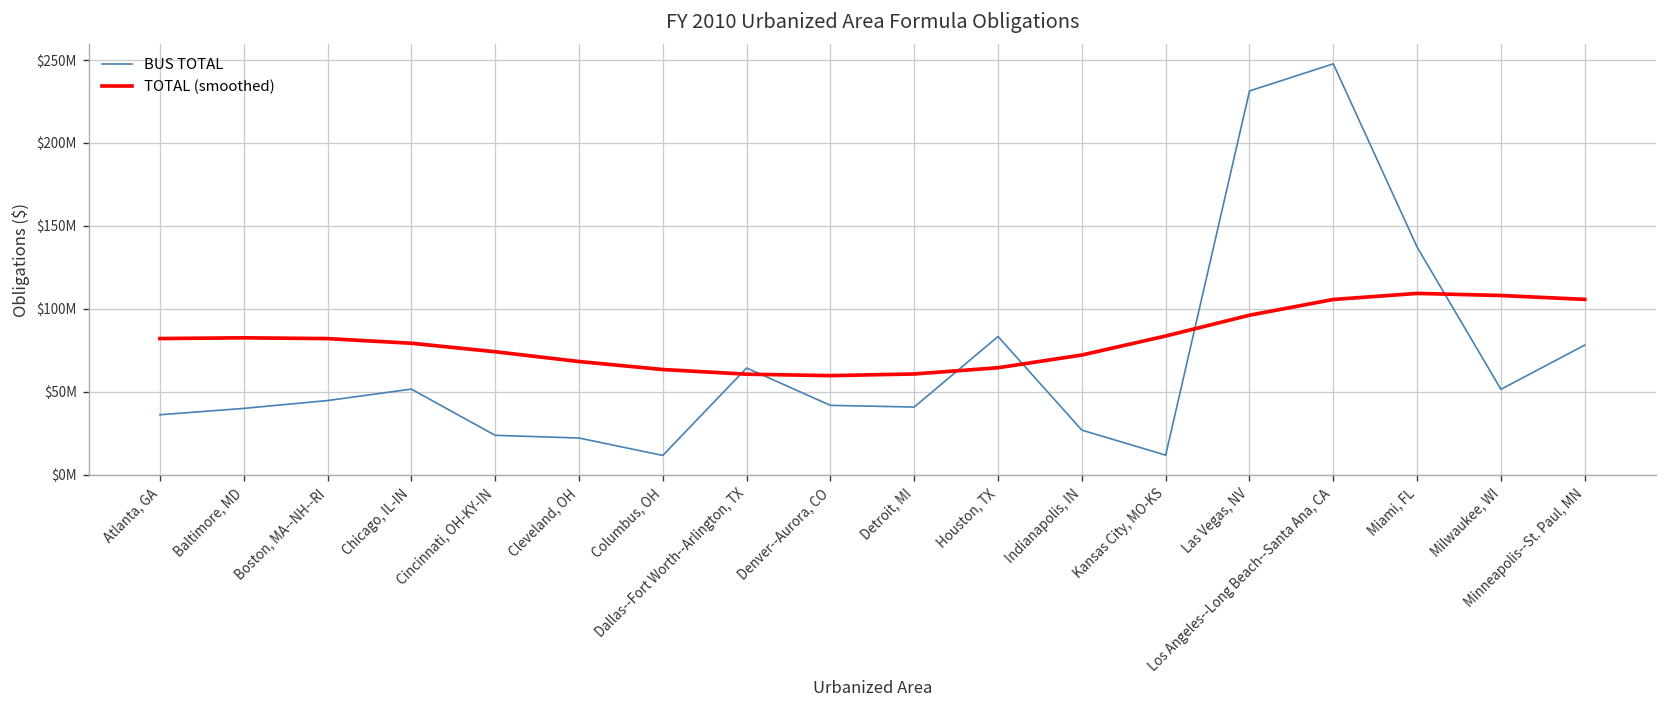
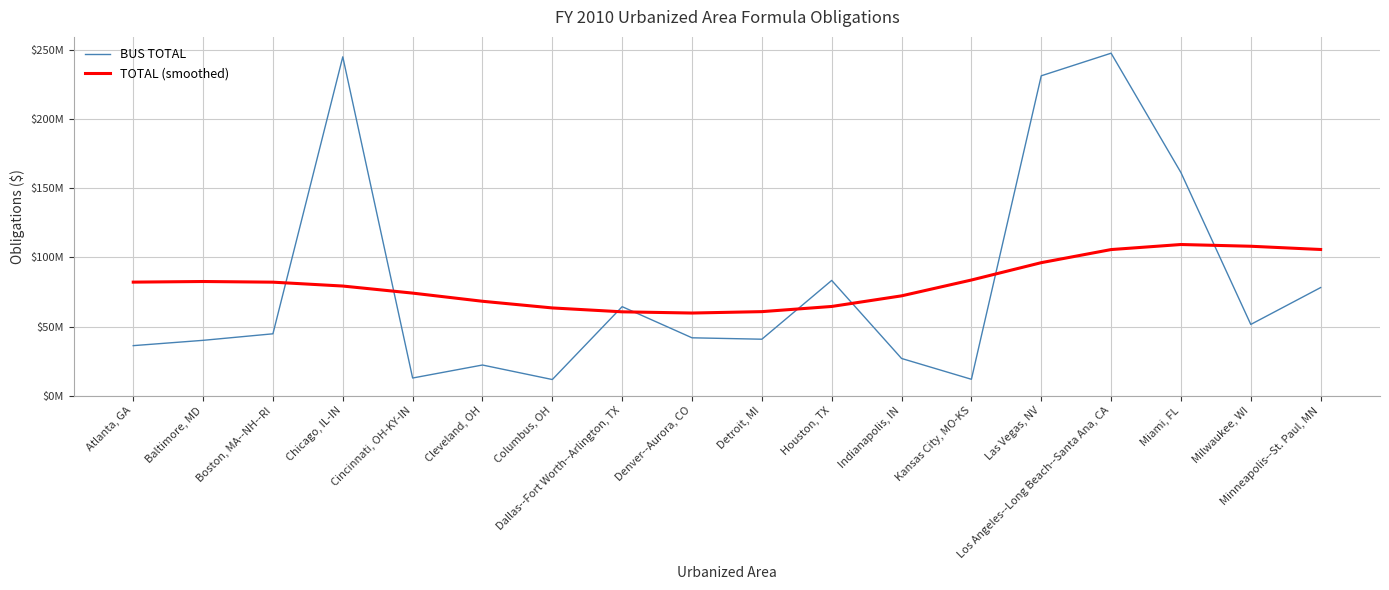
BUS TOTAL, Chicago, IL-IN: $52000000 -> $245000000
BUS TOTAL, Cincinnati, OH-KY-IN: $24000000 -> $13000000
BUS TOTAL, Miami, FL: $137000000 -> $161000000
